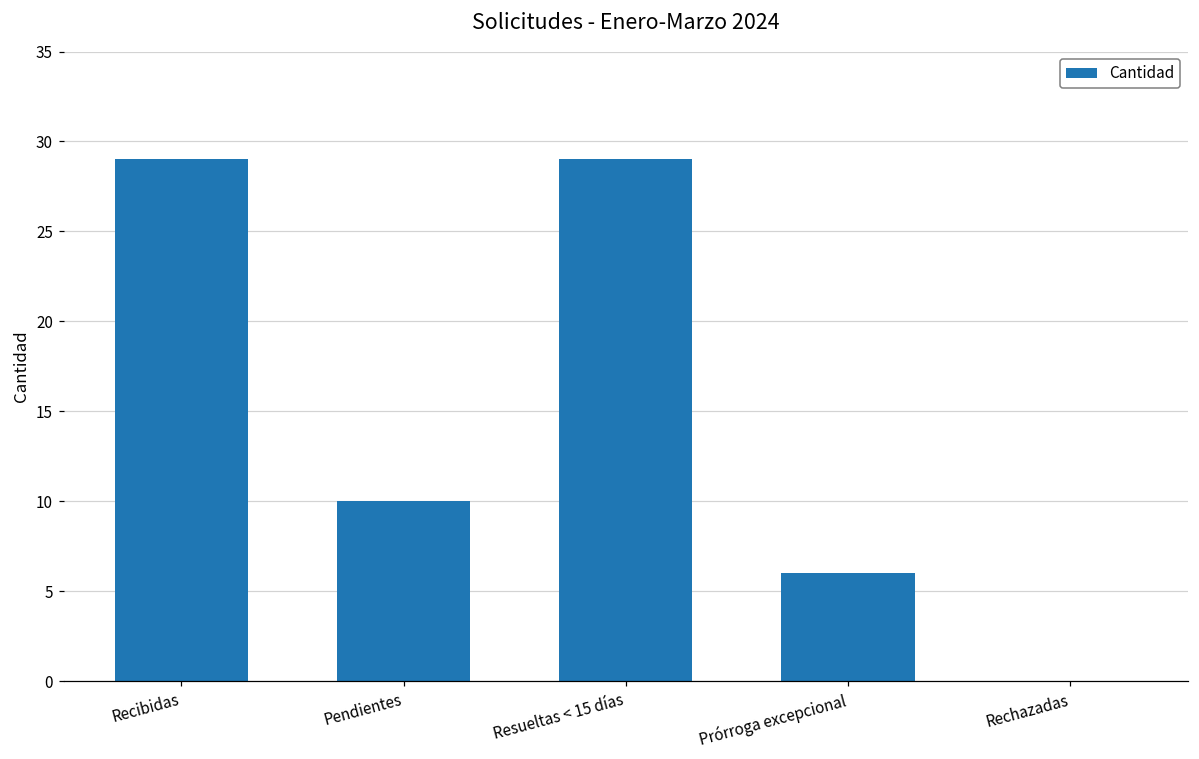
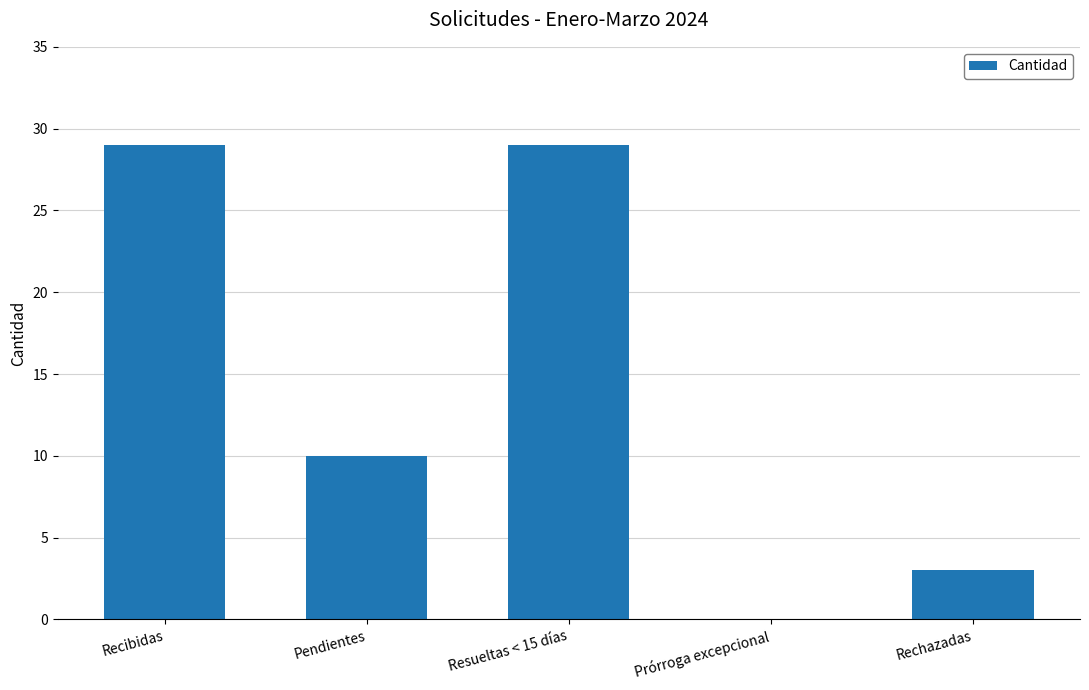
Prórroga excepcional: 6 -> 0
Rechazadas: 0 -> 3
